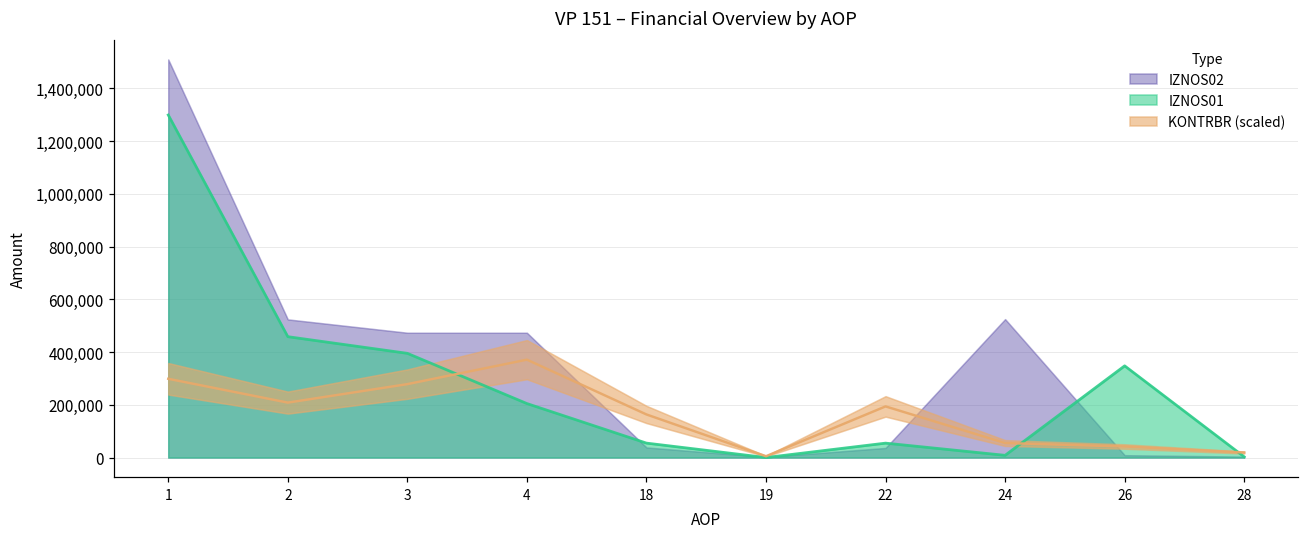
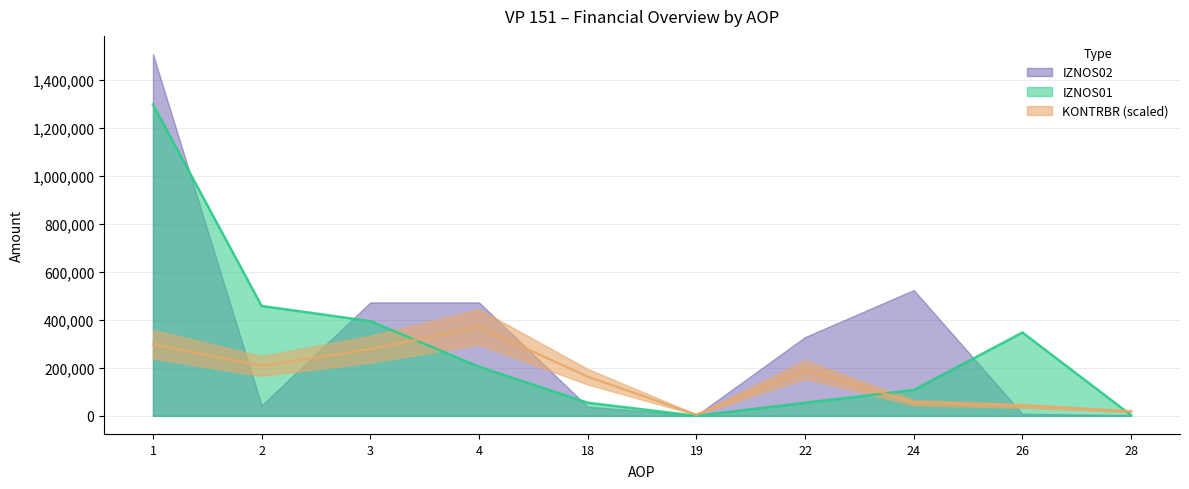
IZNOS02, 2: 520,000 -> 40,000
IZNOS02, 22: 40,000 -> 330,000
IZNOS01, 24: 10,000 -> 110,000
